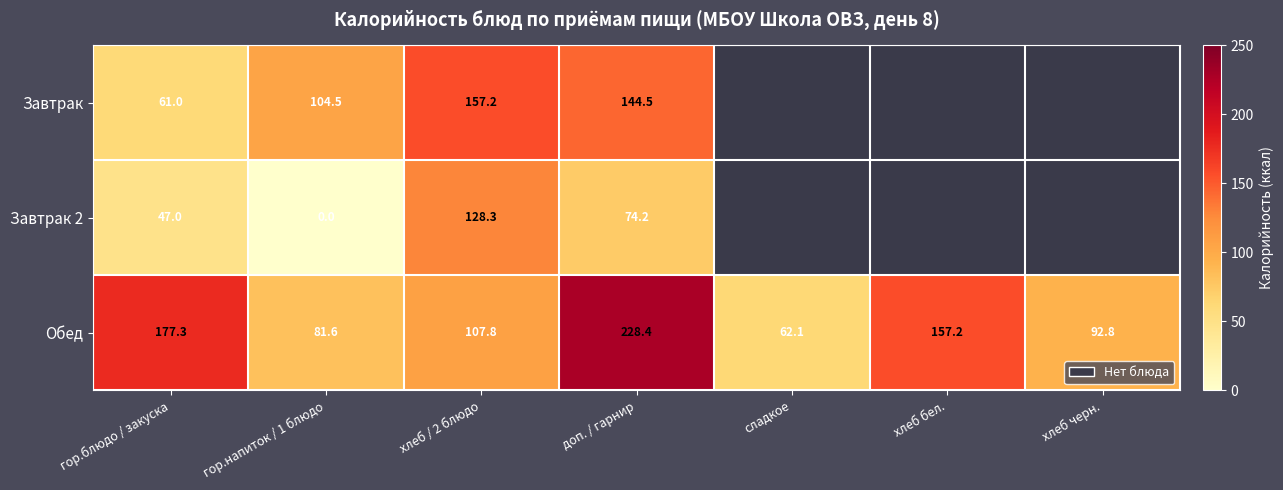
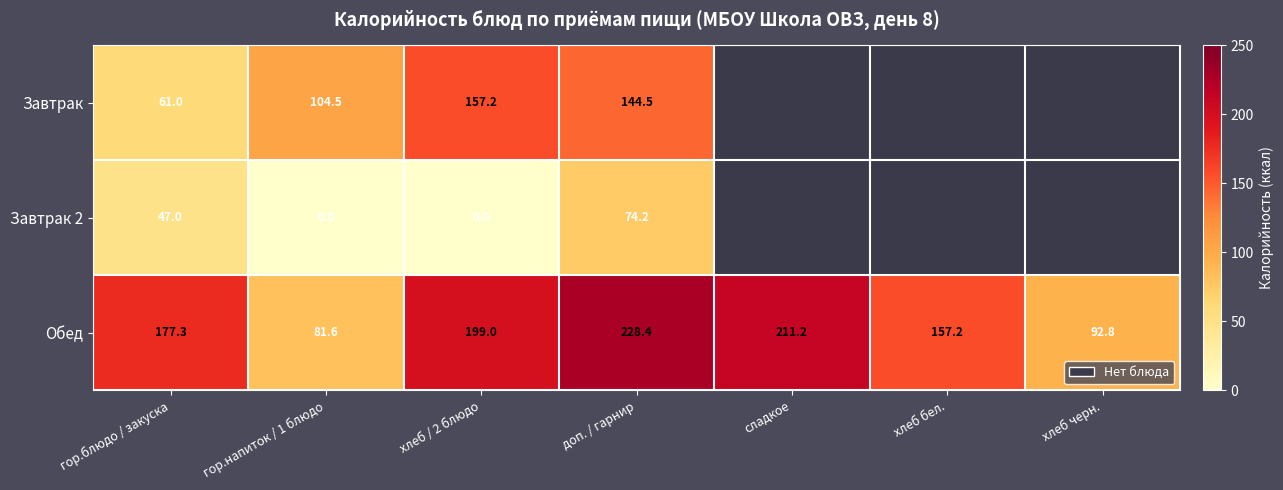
Завтрак 2, хлеб / 2 блюдо: 128.3 -> 0.0
Обед, хлеб / 2 блюдо: 107.8 -> 199.0
Обед, сладкое: 62.1 -> 211.2
